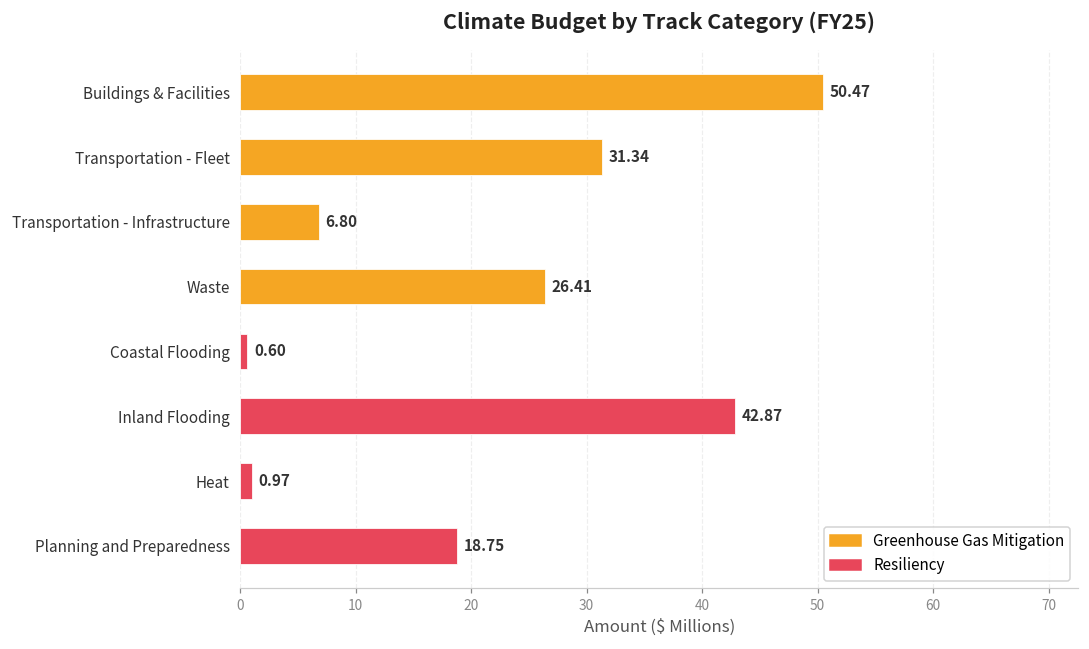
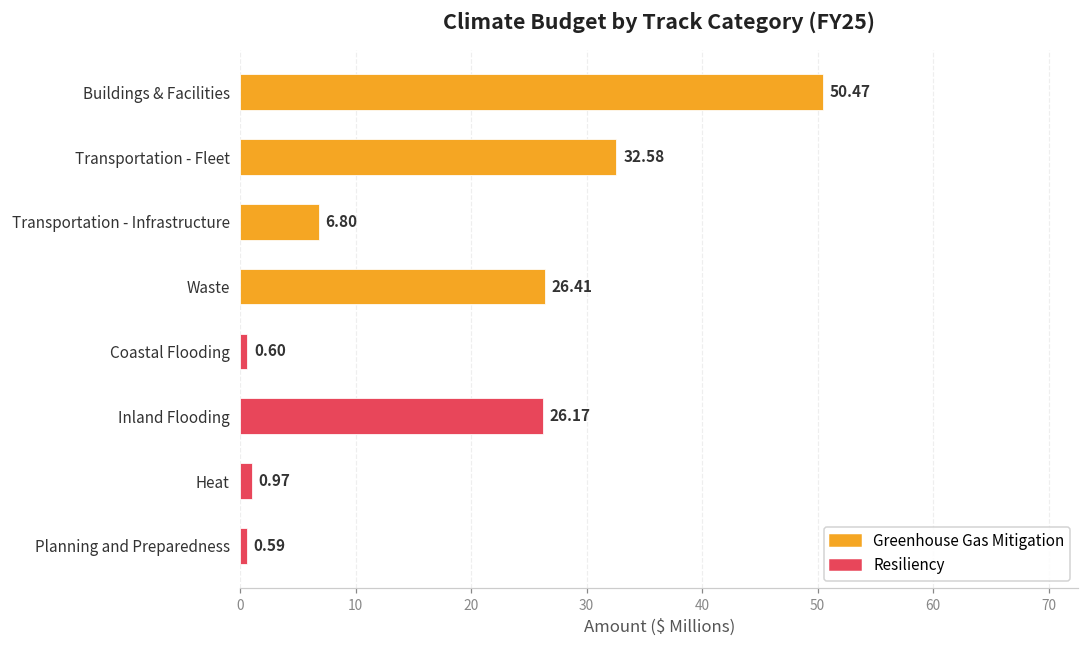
Transportation - Fleet: 31.34 -> 32.58
Inland Flooding: 42.87 -> 26.17
Planning and Preparedness: 18.75 -> 0.59
